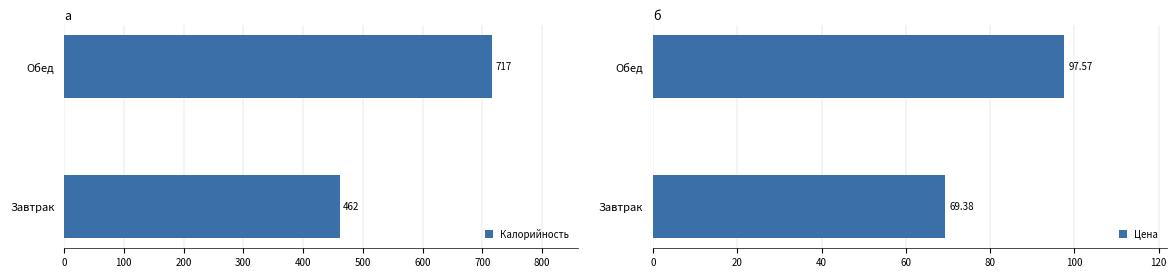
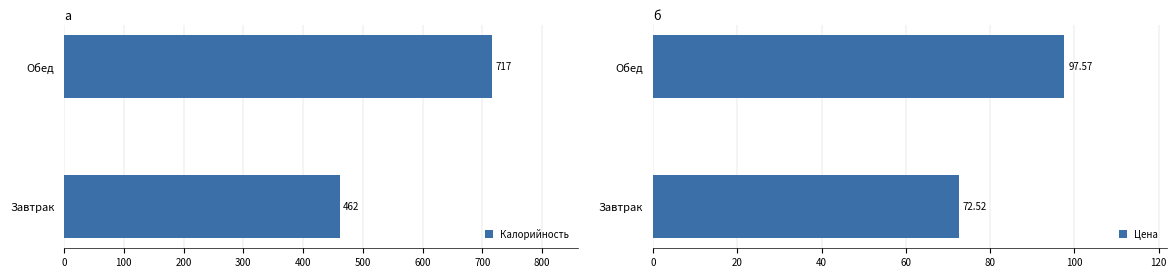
б, Завтрак: 69.38 -> 72.52
